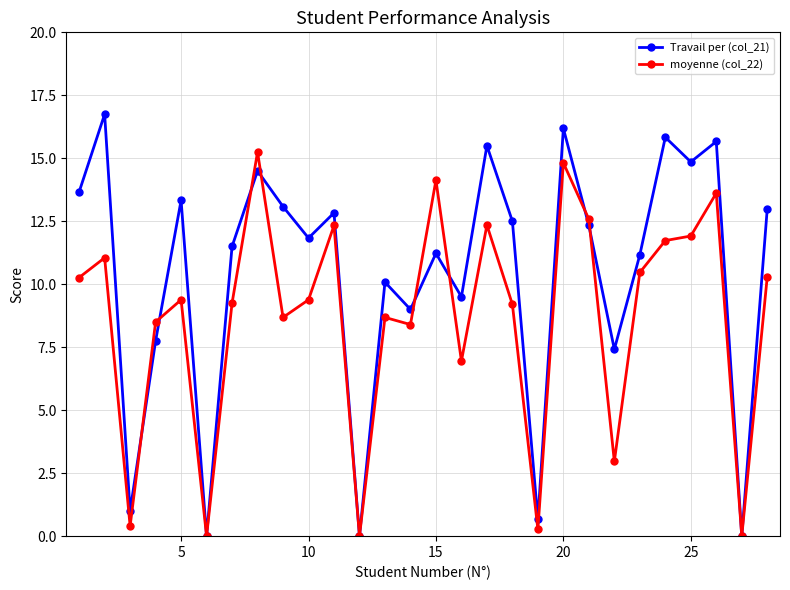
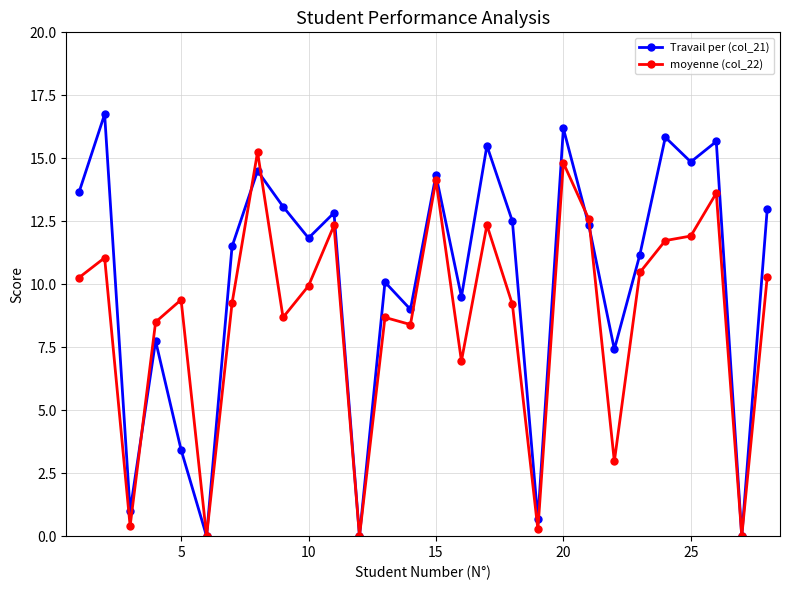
Travail per (col_21), 5: 13.3 -> 3.4
moyenne (col_22), 10: 9.4 -> 9.9
Travail per (col_21), 15: 11.2 -> 14.3
